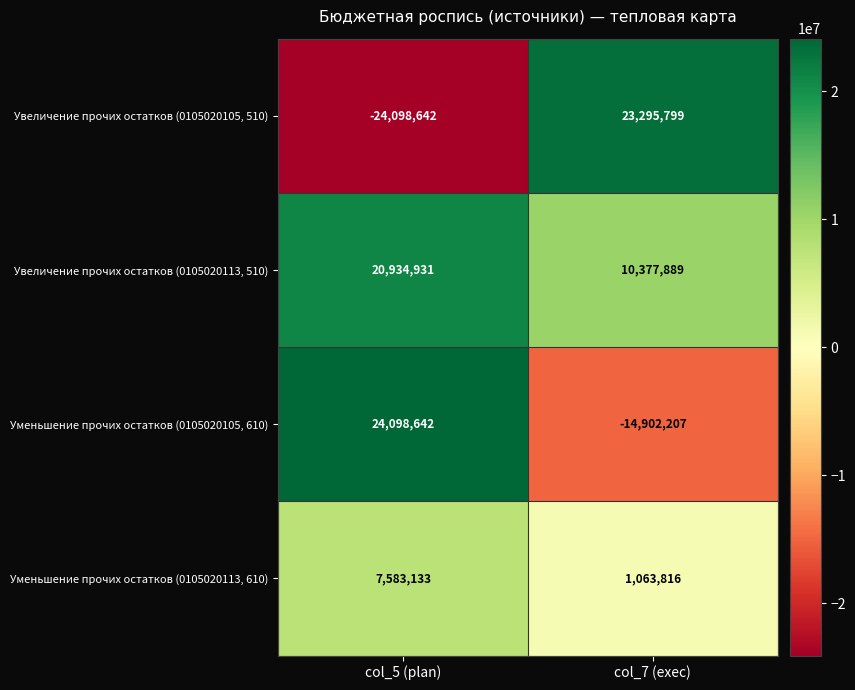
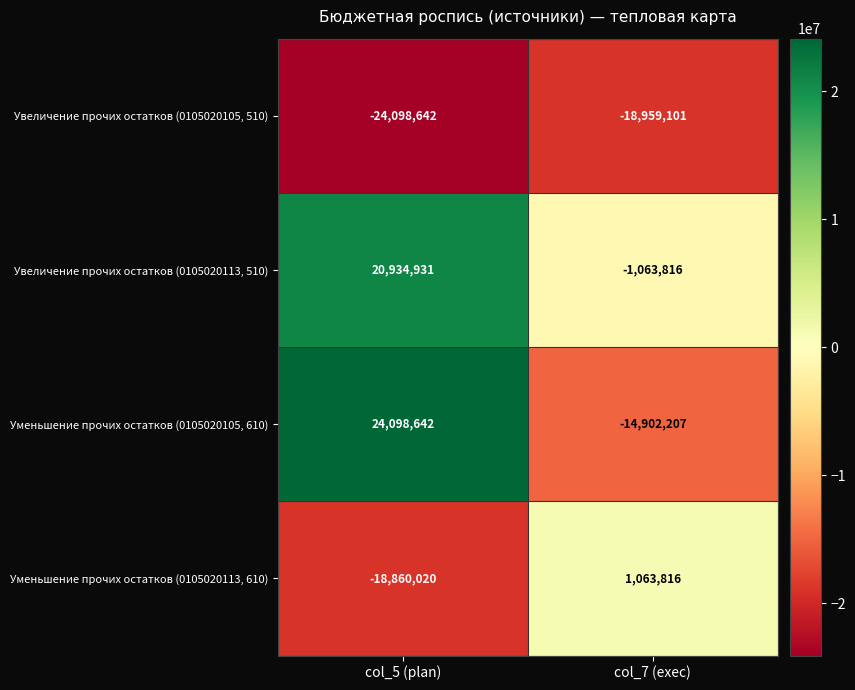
Увеличение прочих остатков (0105020105, 510), col_7 (exec): 23,295,799 -> -18,959,101
Увеличение прочих остатков (0105020113, 510), col_7 (exec): 10,377,889 -> -1,063,816
Уменьшение прочих остатков (0105020113, 610), col_5 (plan): 7,583,133 -> -18,860,020
